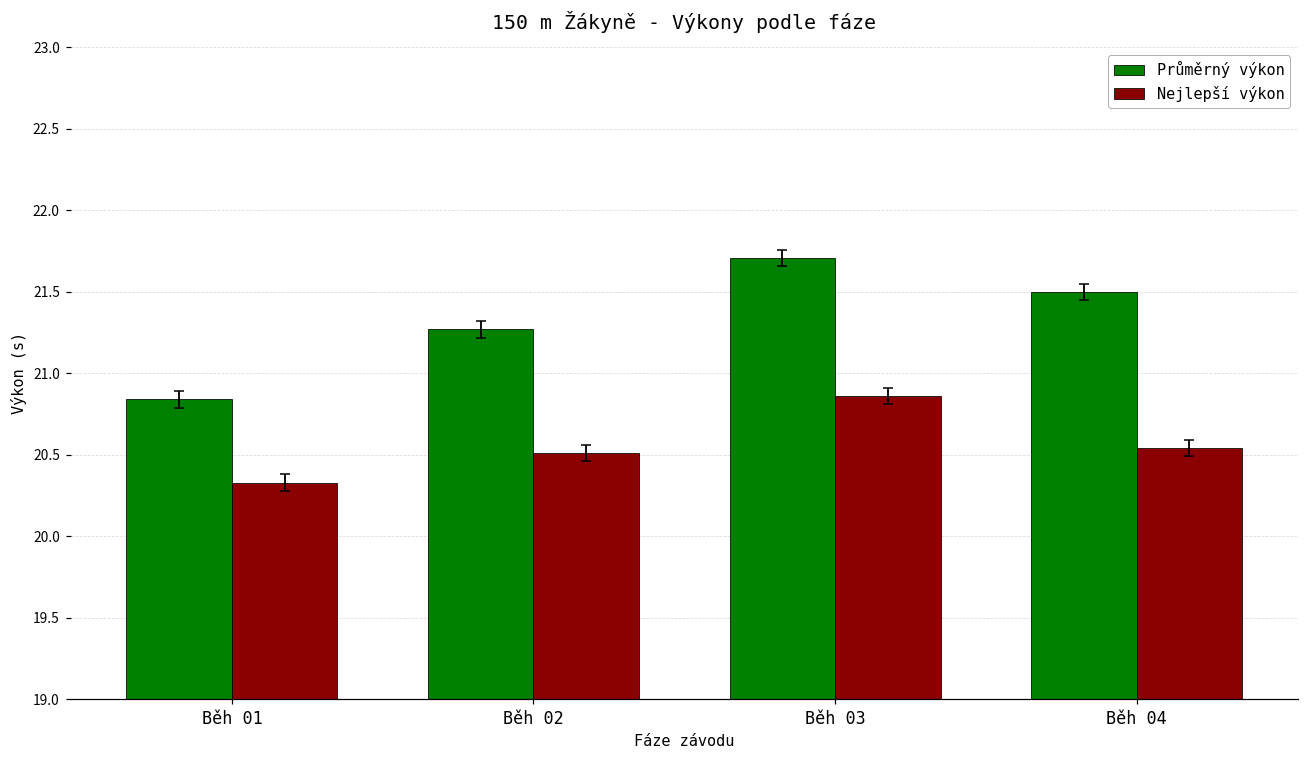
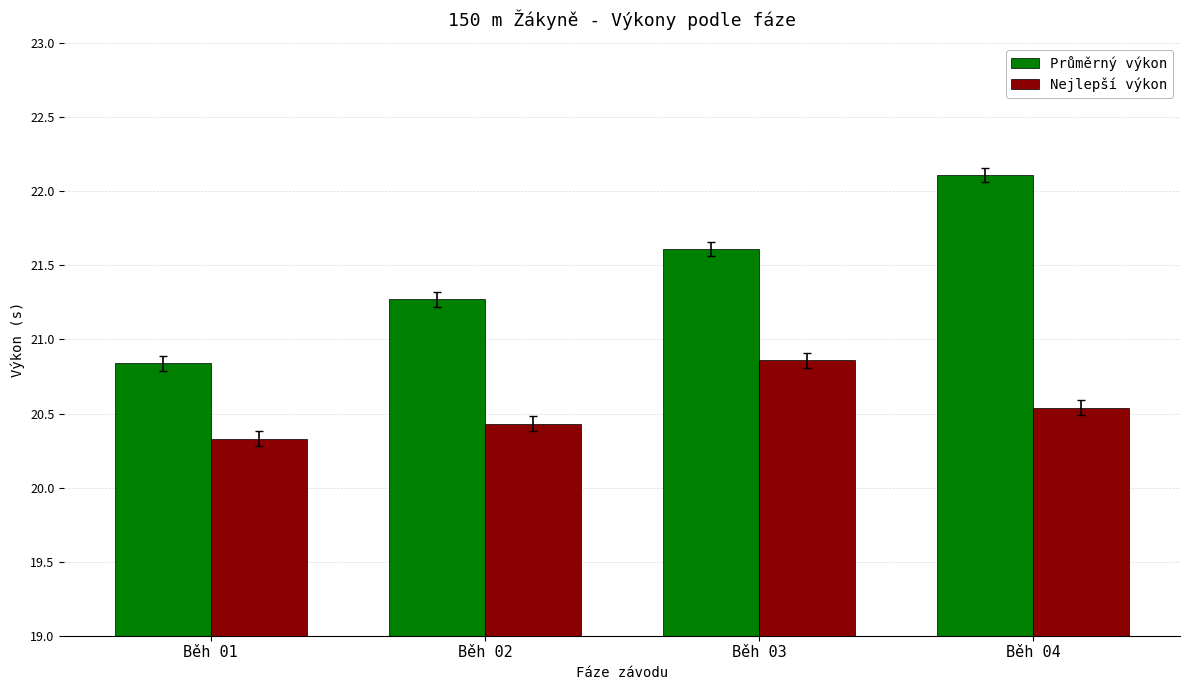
Nejlepší výkon, Běh 02: 20.51 -> 20.43
Průměrný výkon, Běh 03: 21.71 -> 21.61
Průměrný výkon, Běh 04: 21.50 -> 22.11
